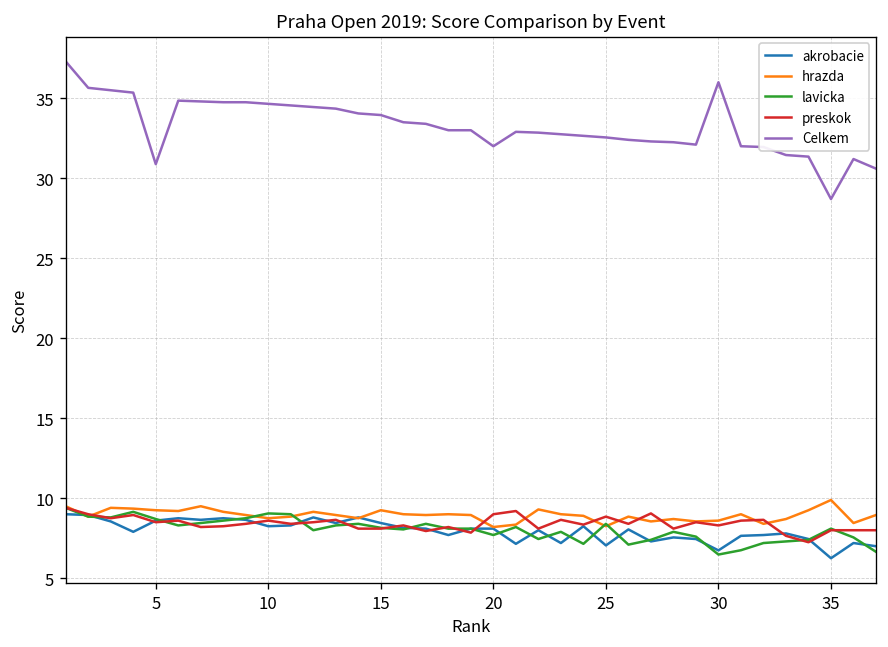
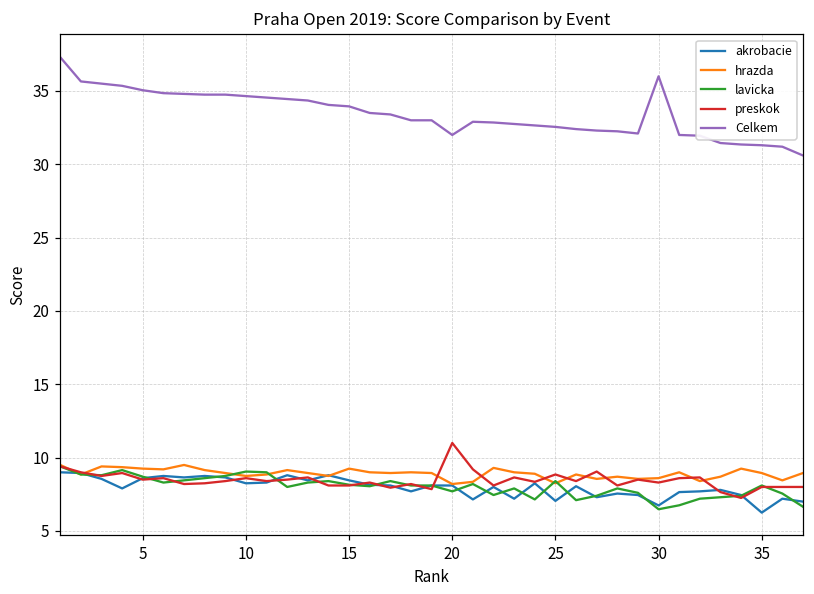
Celkem, 5: 30.9 -> 35.1
preskok, 20: 9 -> 11
hrazda, 35: 9.9 -> 9.0
Celkem, 35: 28.7 -> 31.3
